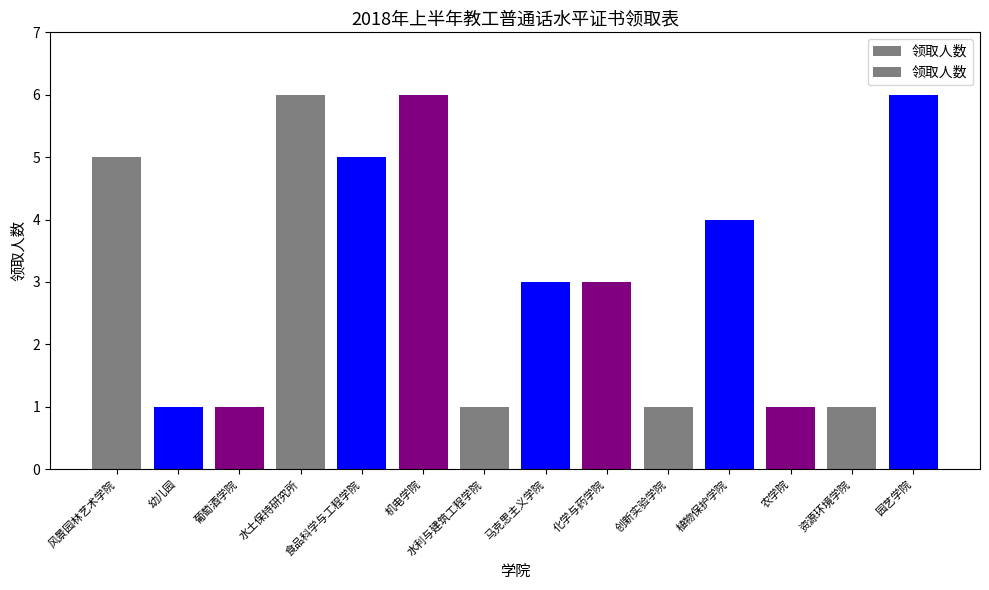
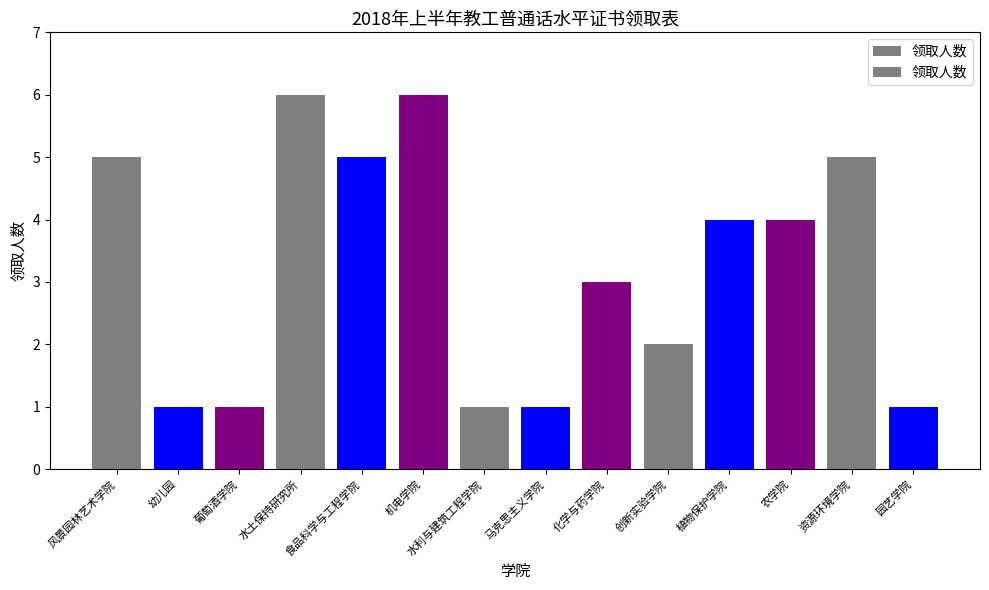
马克思主义学院: 3 -> 1
创新实验学院: 1 -> 2
农学院: 1 -> 4
资源环境学院: 1 -> 5
园艺学院: 6 -> 1
